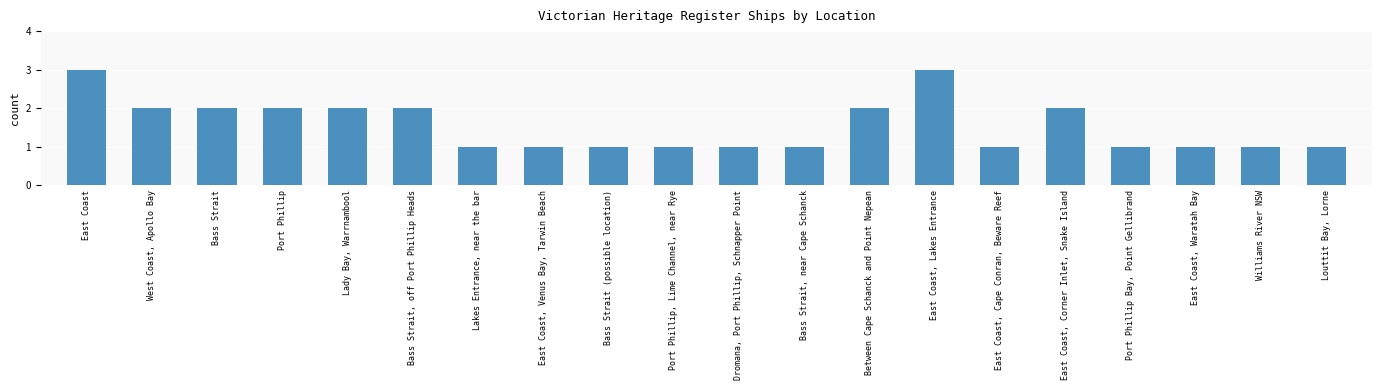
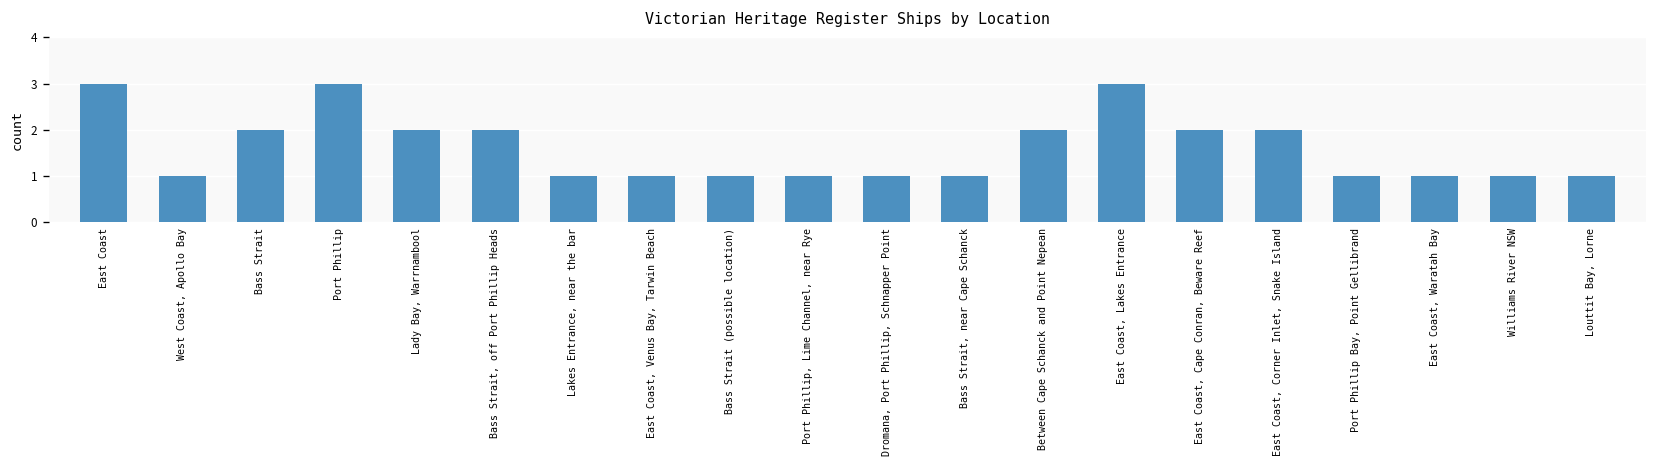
West Coast, Apollo Bay: 2 -> 1
Port Phillip: 2 -> 3
East Coast, Cape Conran, Beware Reef: 1 -> 2
